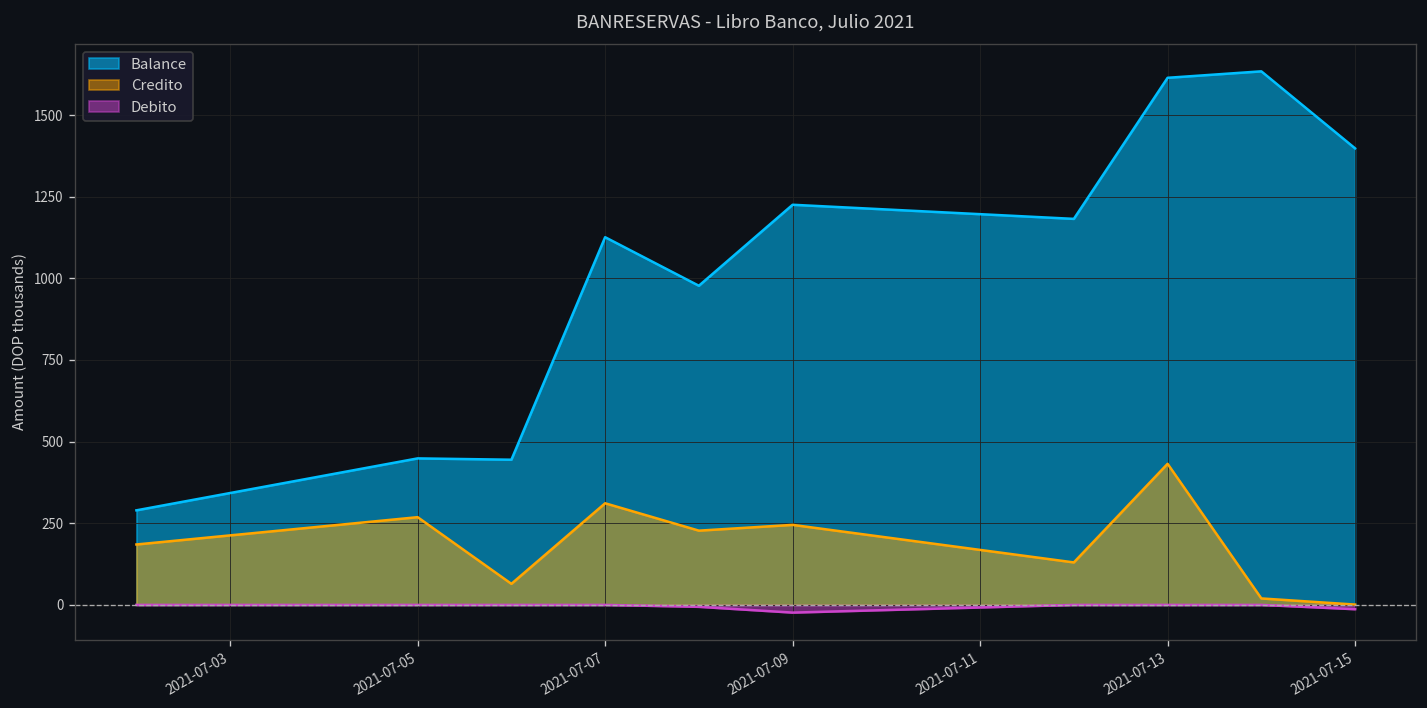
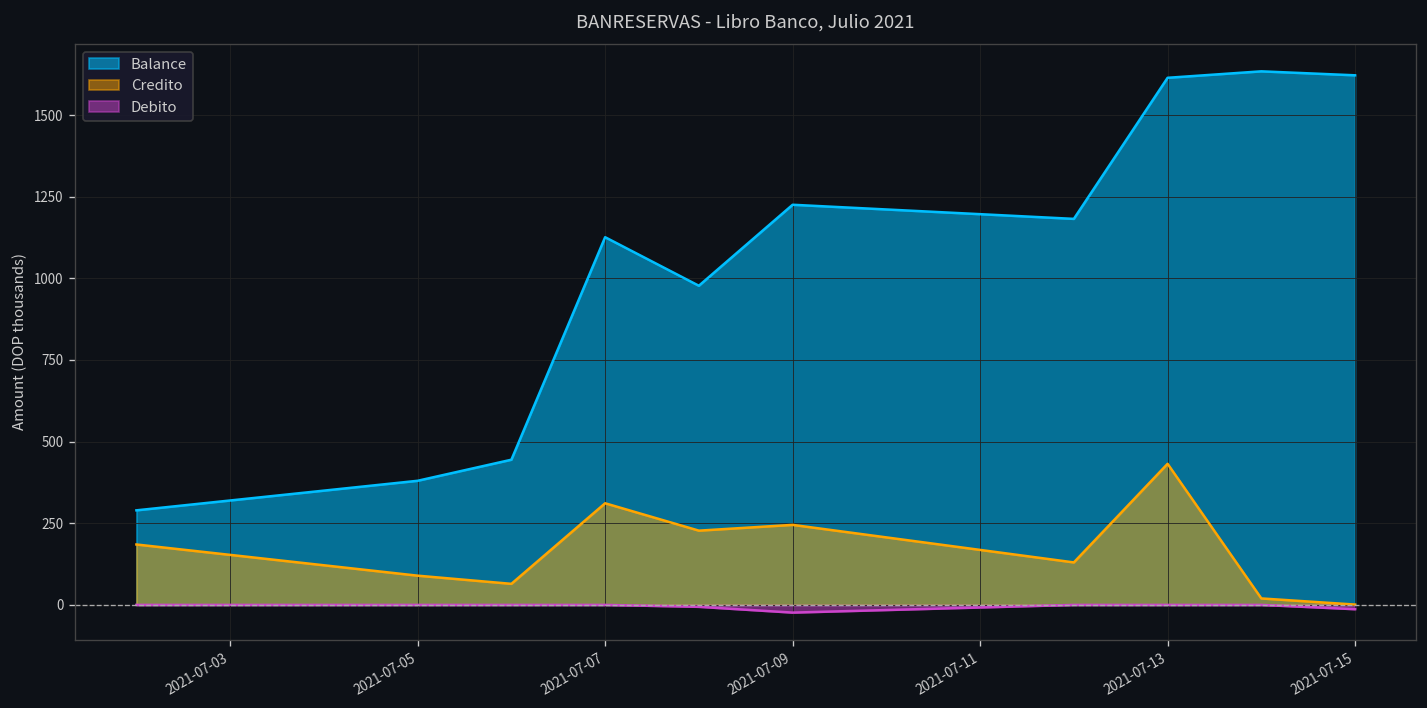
Balance, 2021-07-05: 450 -> 380
Credito, 2021-07-05: 270 -> 90
Balance, 2021-07-15: 1400 -> 1620
